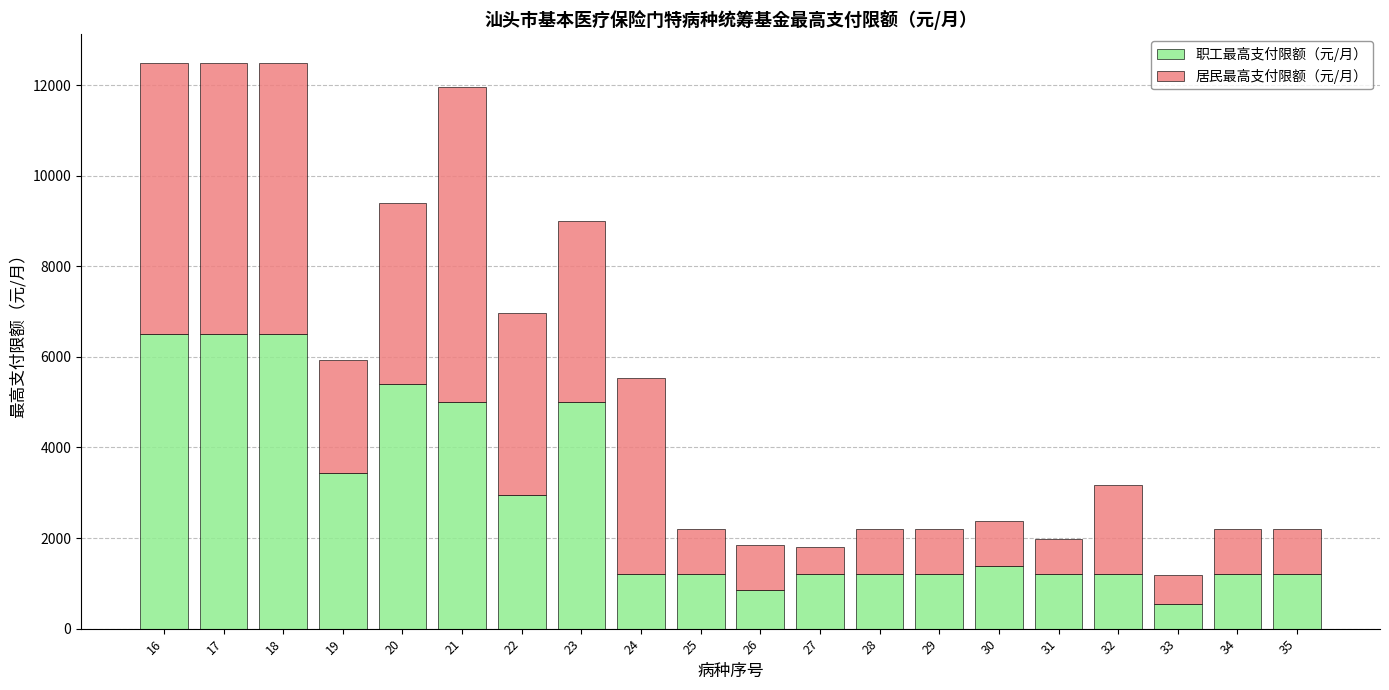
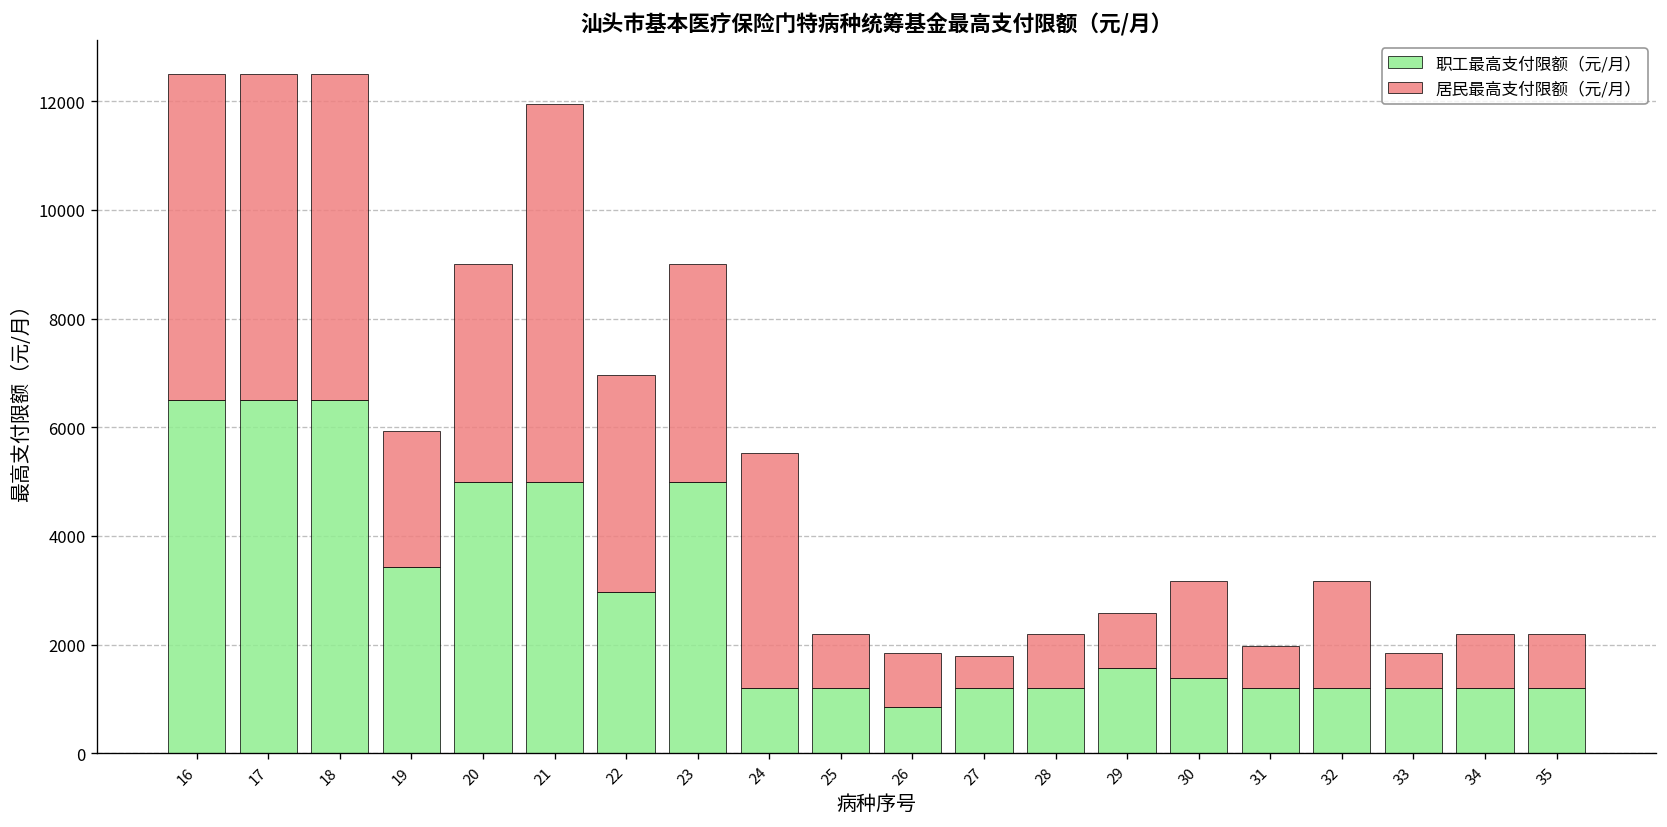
职工最高支付限额（元/月）, 20: 5400 -> 5000
职工最高支付限额（元/月）, 29: 1200 -> 1600
居民最高支付限额（元/月）, 30: 1000 -> 1800
职工最高支付限额（元/月）, 33: 600 -> 1200
